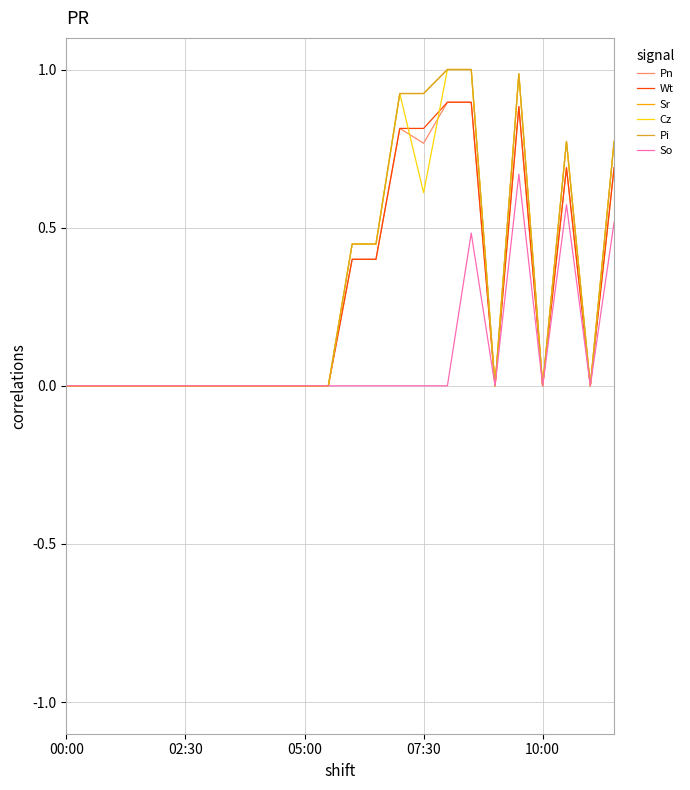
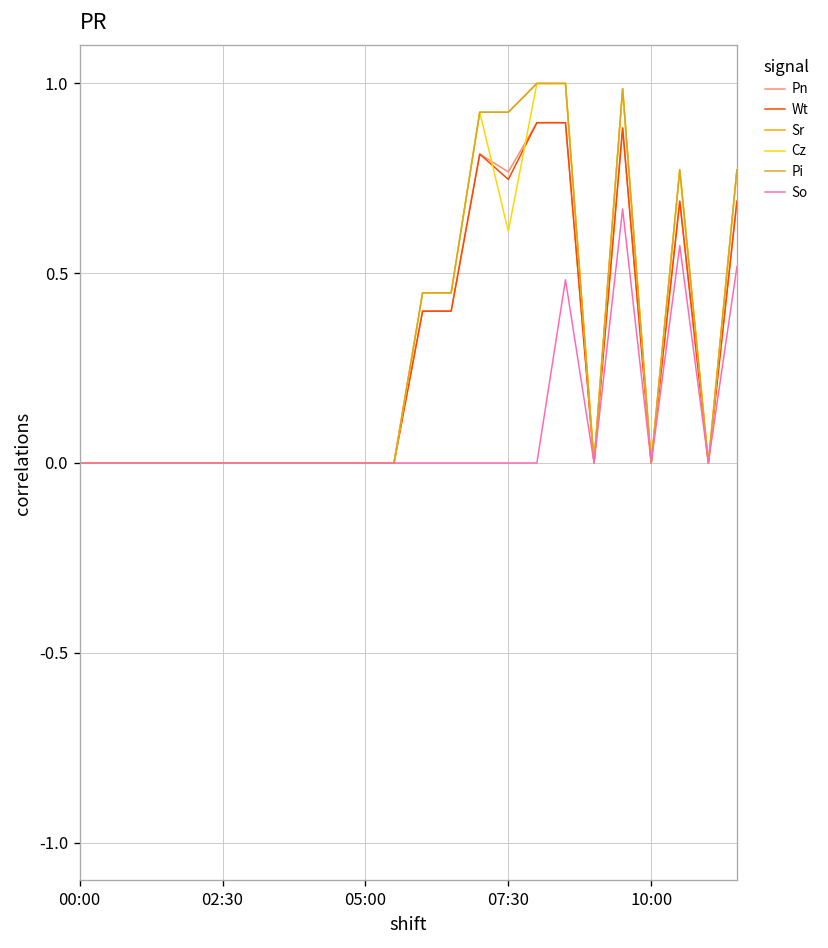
Wt, 07:30: 0.81 -> 0.75
